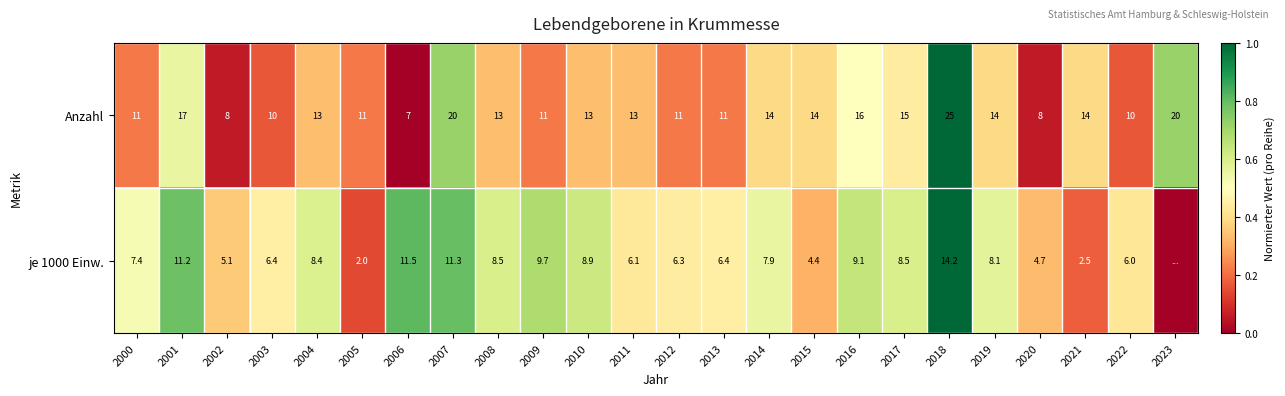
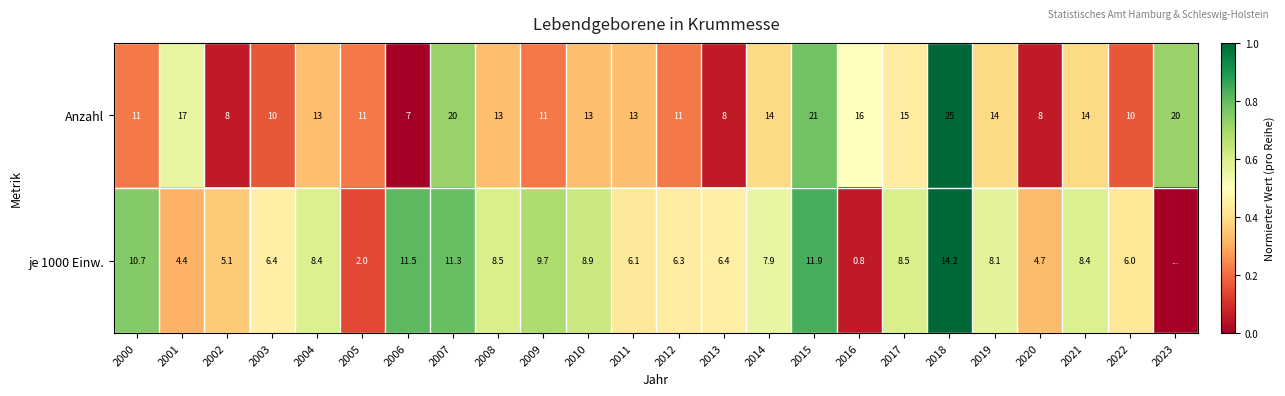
Anzahl, 2013: 11 -> 8
Anzahl, 2015: 14 -> 21
je 1000 Einw., 2000: 7.4 -> 10.7
je 1000 Einw., 2001: 11.2 -> 4.4
je 1000 Einw., 2015: 4.4 -> 11.9
je 1000 Einw., 2016: 9.1 -> 0.8
je 1000 Einw., 2021: 2.5 -> 8.4
